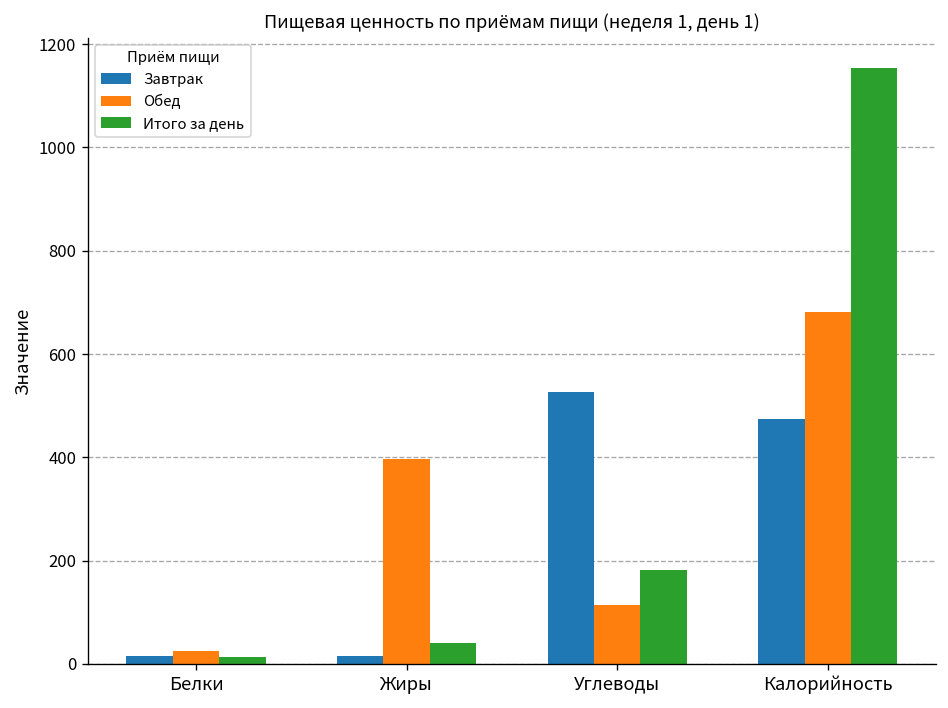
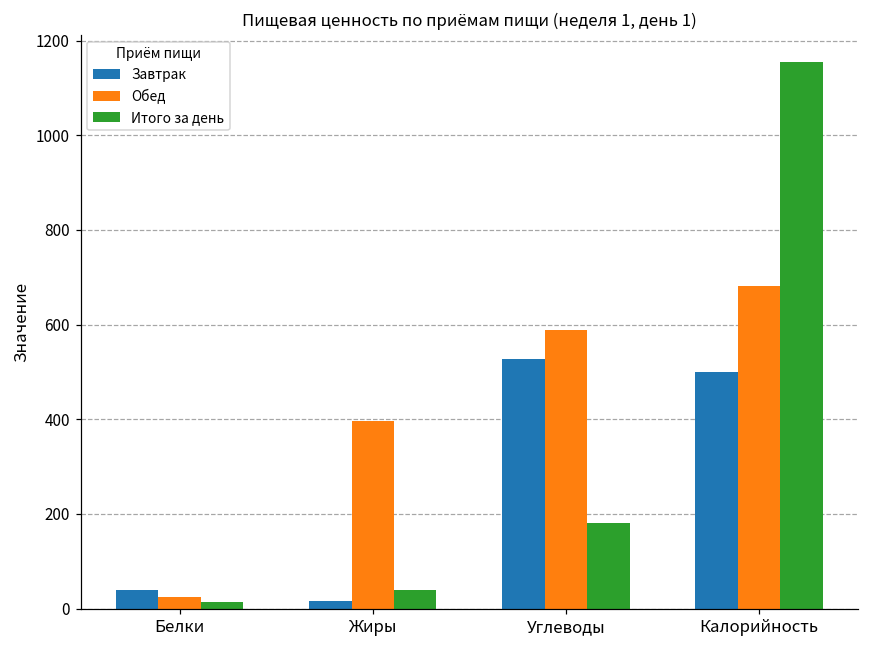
Завтрак, Белки: 20 -> 40
Обед, Углеводы: 110 -> 590
Завтрак, Калорийность: 470 -> 500
